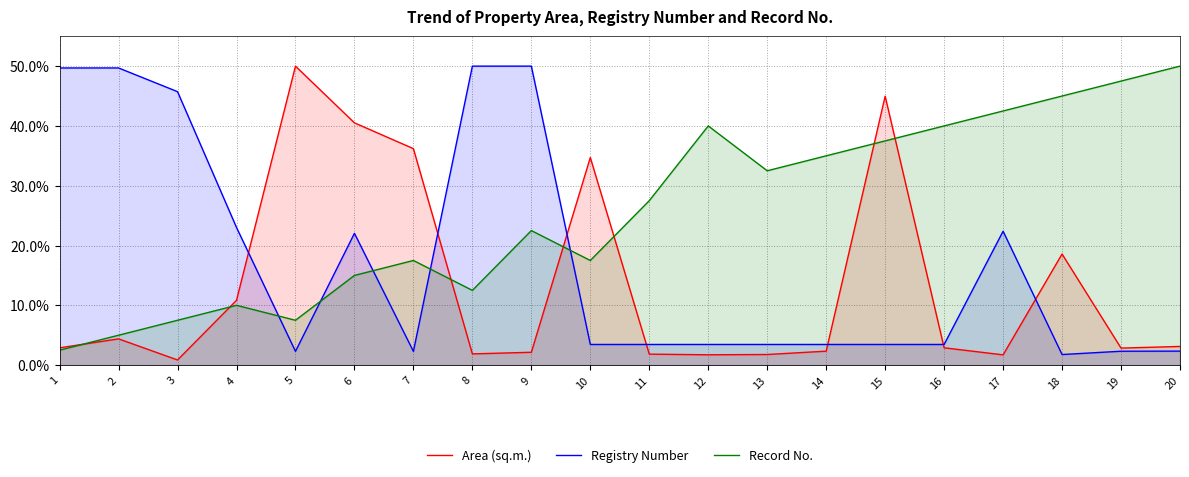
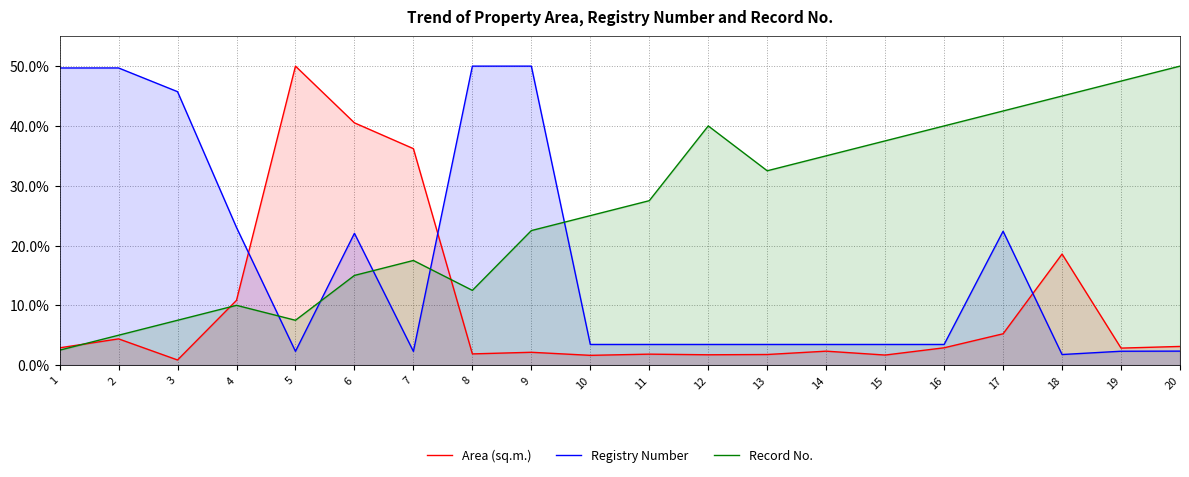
Area (sq.m.), 10: 35% -> 2%
Record No., 10: 18% -> 25%
Area (sq.m.), 15: 45% -> 2%
Area (sq.m.), 17: 2% -> 5%
